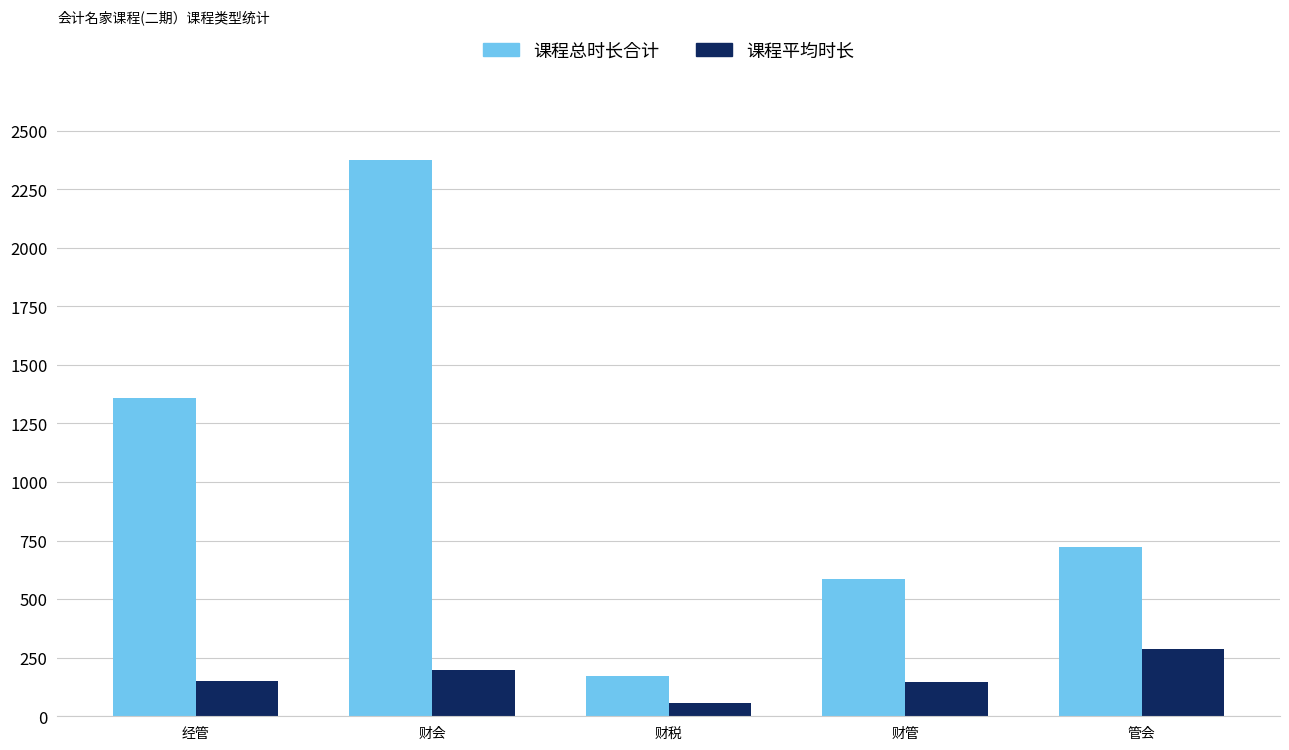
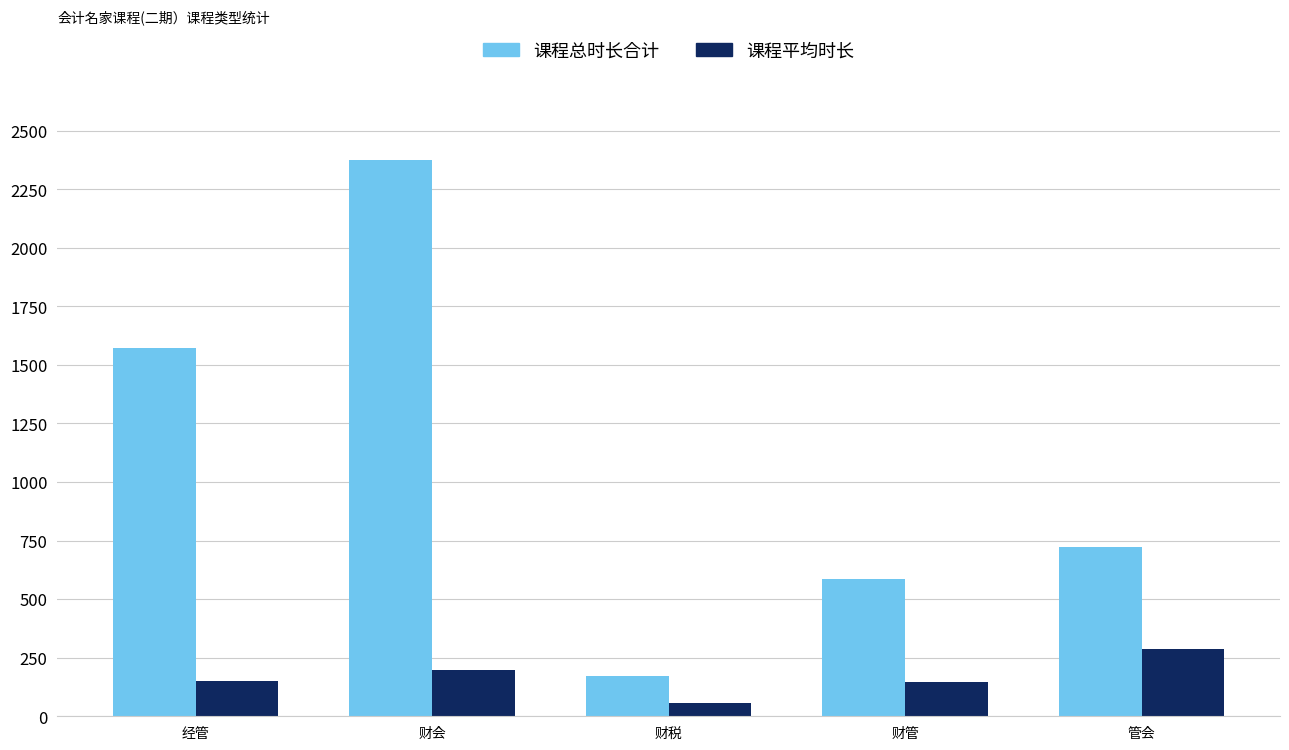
课程总时长合计, 经管: 1360 -> 1570
